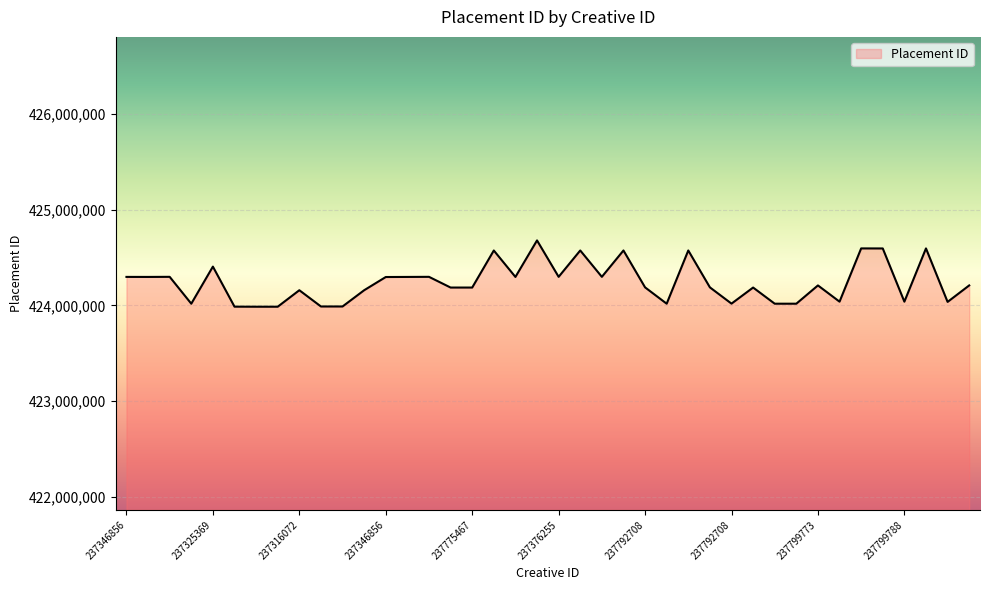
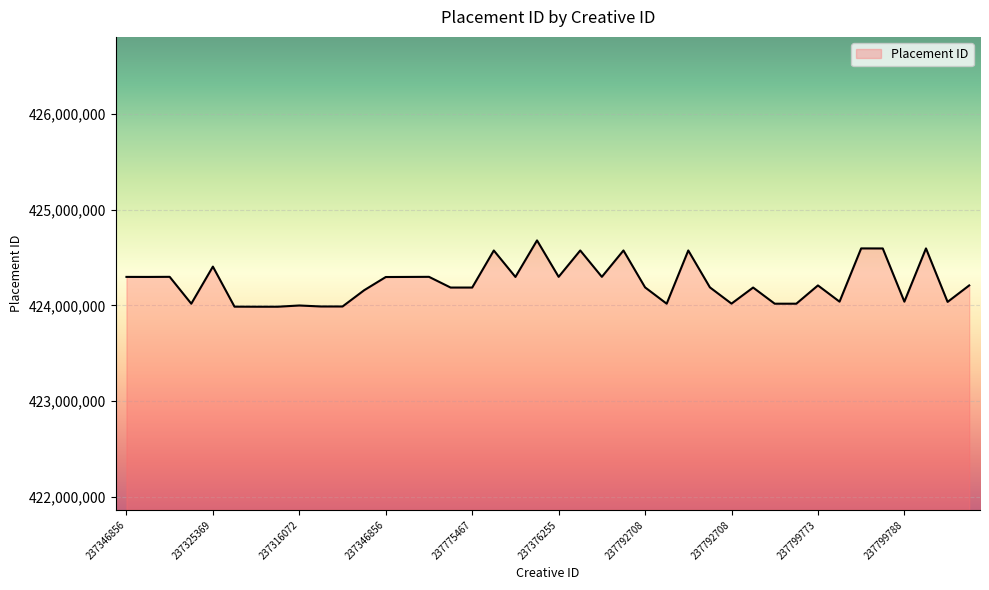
237316072: 424,200,000 -> 424,000,000
